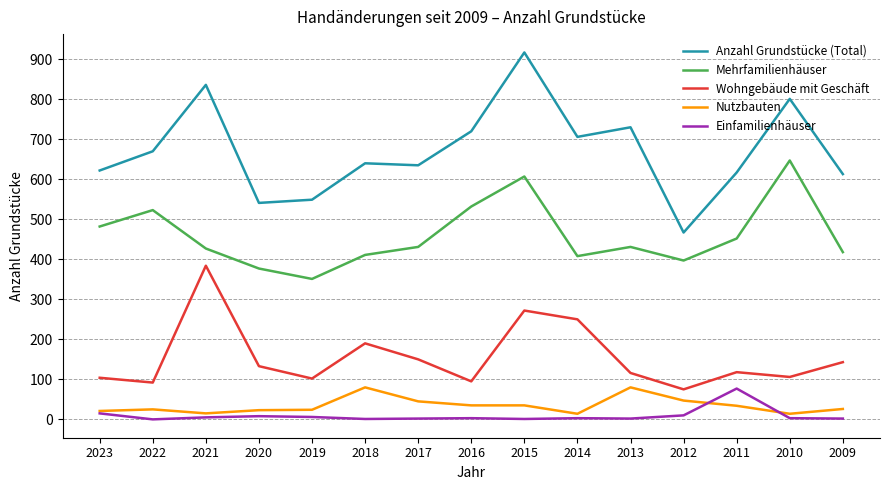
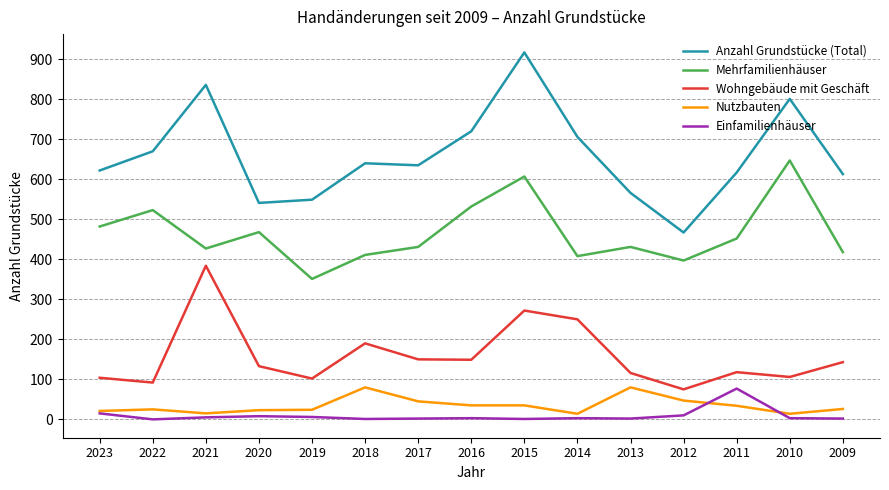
Mehrfamilienhäuser, 2020: 380 -> 470
Wohngebäude mit Geschäft, 2016: 100 -> 150
Anzahl Grundstücke (Total), 2013: 730 -> 570
